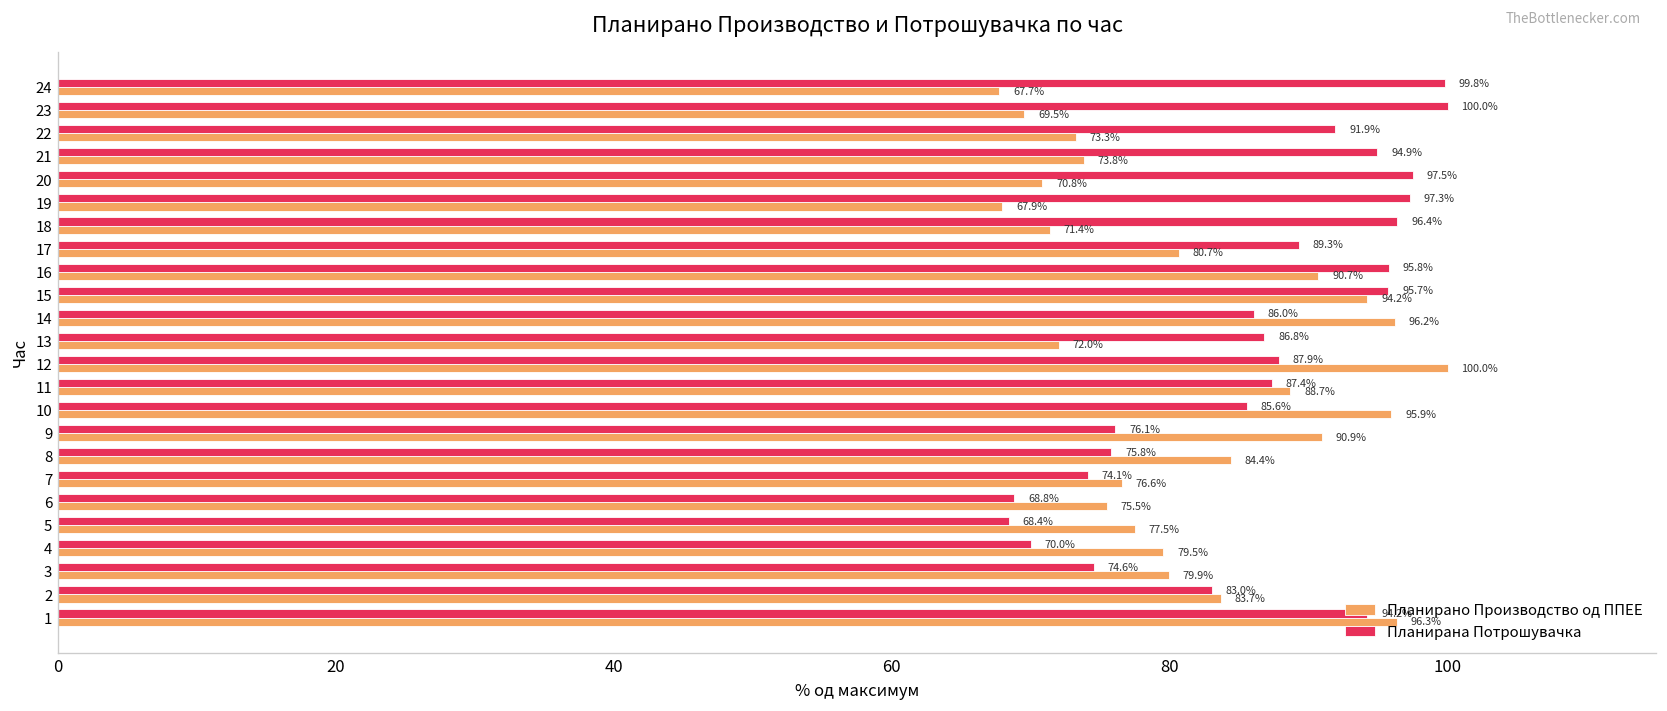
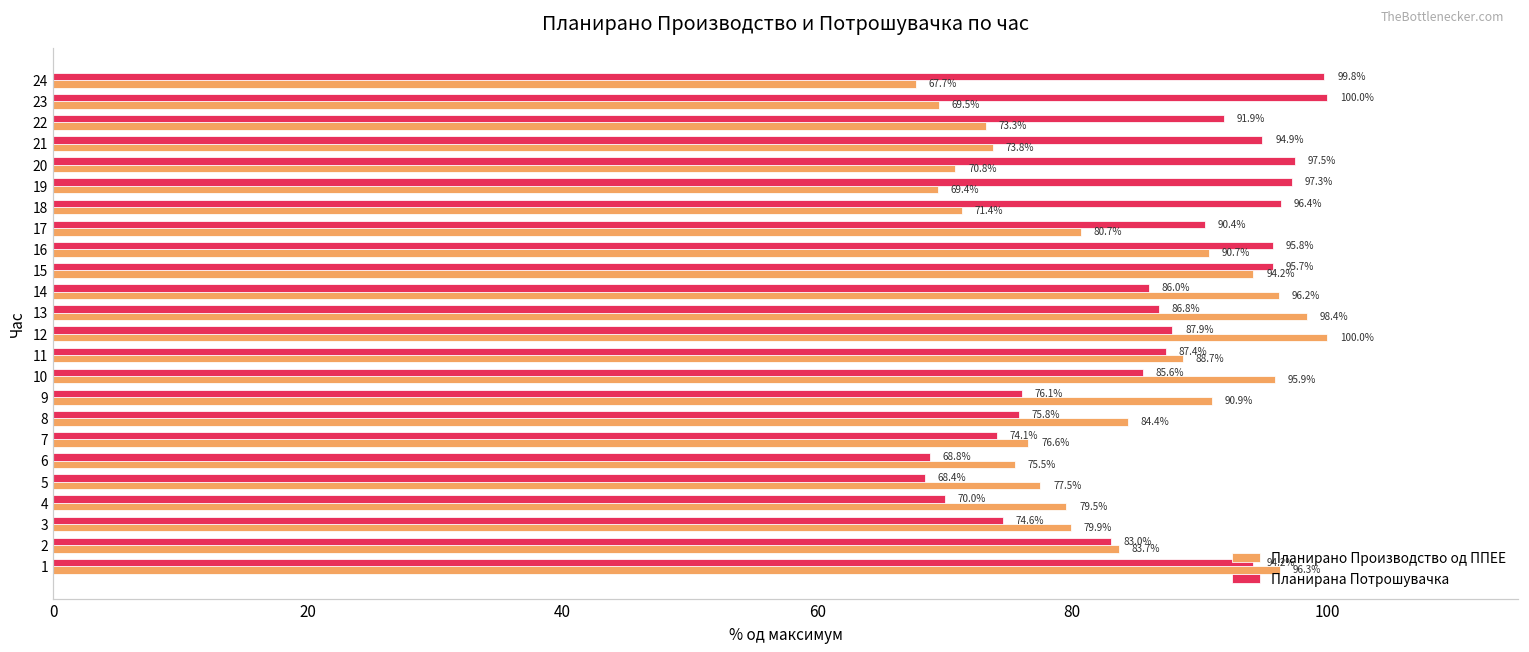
Планирано Производство од ППЕЕ, 19: 67.9% -> 69.4%
Планирана Потрошувачка, 17: 89.3% -> 90.4%
Планирано Производство од ППЕЕ, 13: 72.0% -> 98.4%
